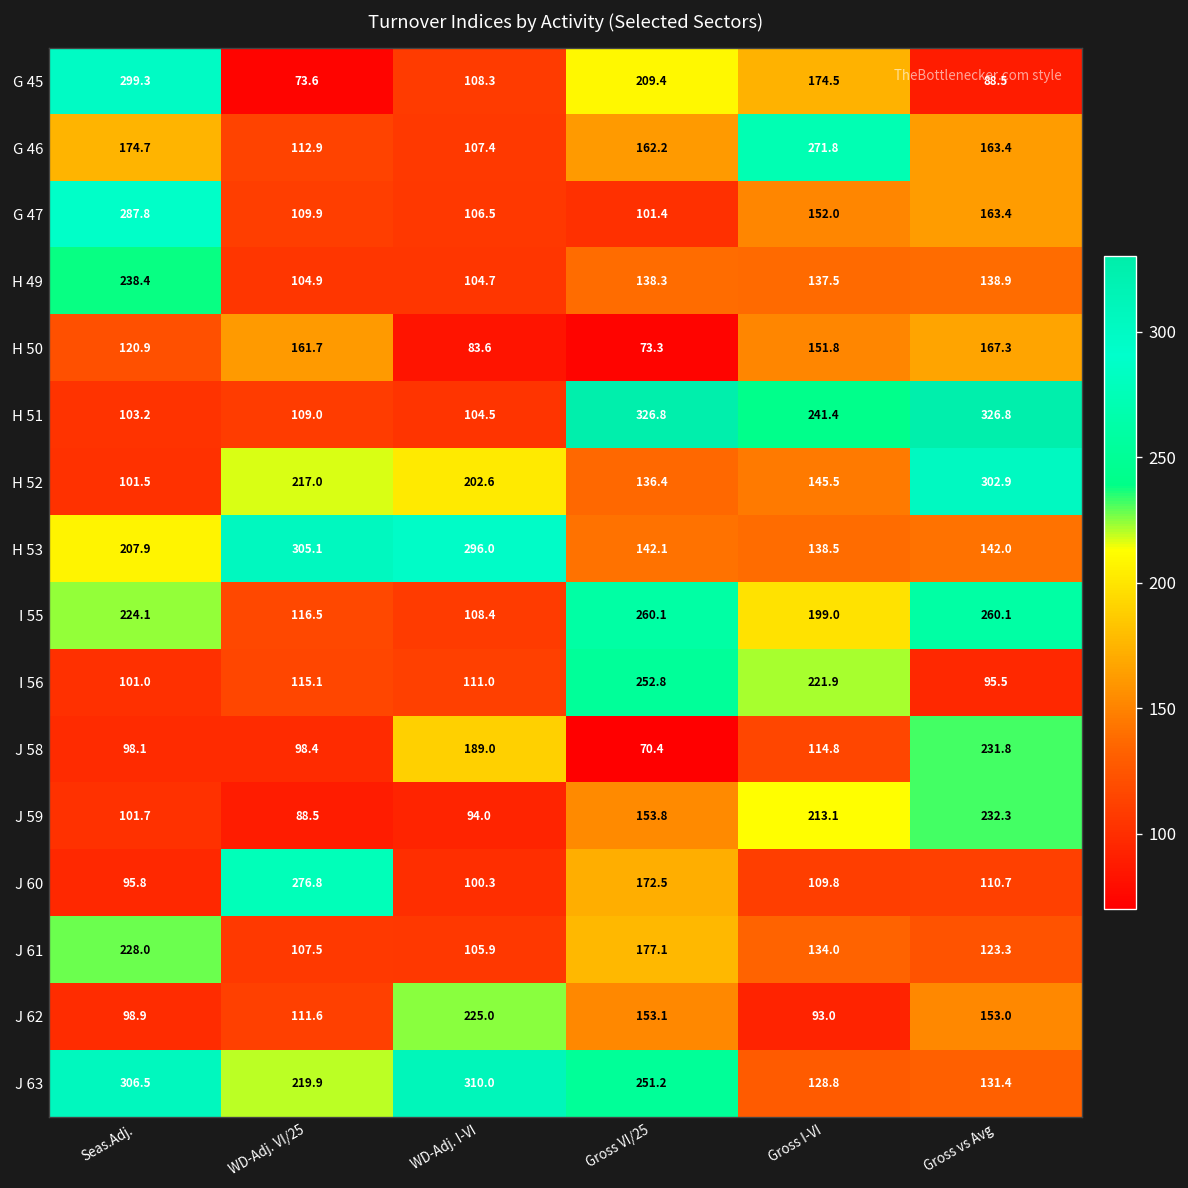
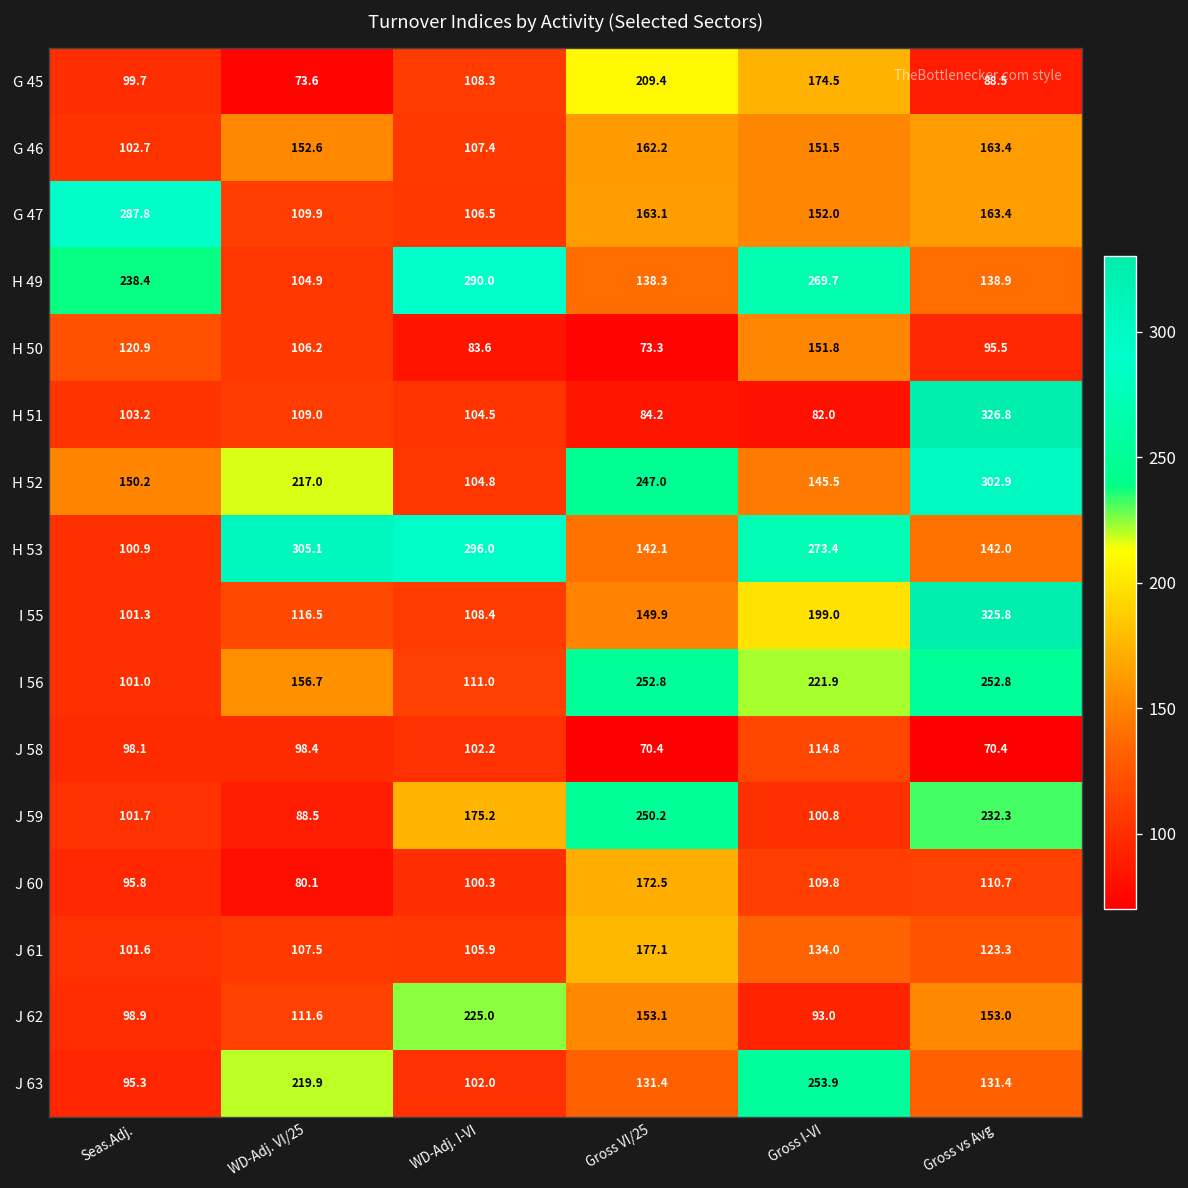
G 45, Seas.Adj.: 299.3 -> 99.7
G 46, Seas.Adj.: 174.7 -> 102.7
G 46, WD-Adj. VI/25: 112.9 -> 152.6
G 46, Gross I-VI: 271.8 -> 151.5
G 47, Gross VI/25: 101.4 -> 163.1
H 49, WD-Adj. I-VI: 104.7 -> 290.0
H 49, Gross I-VI: 137.5 -> 269.7
H 50, WD-Adj. VI/25: 161.7 -> 106.2
H 50, Gross vs Avg: 167.3 -> 95.5
H 51, Gross VI/25: 326.8 -> 84.2
H 51, Gross I-VI: 241.4 -> 82.0
H 52, Seas.Adj.: 101.5 -> 150.2
H 52, WD-Adj. I-VI: 202.6 -> 104.8
H 52, Gross VI/25: 136.4 -> 247.0
H 53, Seas.Adj.: 207.9 -> 100.9
H 53, Gross I-VI: 138.5 -> 273.4
I 55, Seas.Adj.: 224.1 -> 101.3
I 55, Gross VI/25: 260.1 -> 149.9
I 55, Gross vs Avg: 260.1 -> 325.8
I 56, WD-Adj. VI/25: 115.1 -> 156.7
I 56, Gross vs Avg: 95.5 -> 252.8
J 58, WD-Adj. I-VI: 189.0 -> 102.2
J 58, Gross vs Avg: 231.8 -> 70.4
J 59, WD-Adj. I-VI: 94.0 -> 175.2
J 59, Gross VI/25: 153.8 -> 250.2
J 59, Gross I-VI: 213.1 -> 100.8
J 60, WD-Adj. VI/25: 276.8 -> 80.1
J 61, Seas.Adj.: 228.0 -> 101.6
J 63, Seas.Adj.: 306.5 -> 95.3
J 63, WD-Adj. I-VI: 310.0 -> 102.0
J 63, Gross VI/25: 251.2 -> 131.4
J 63, Gross I-VI: 128.8 -> 253.9
